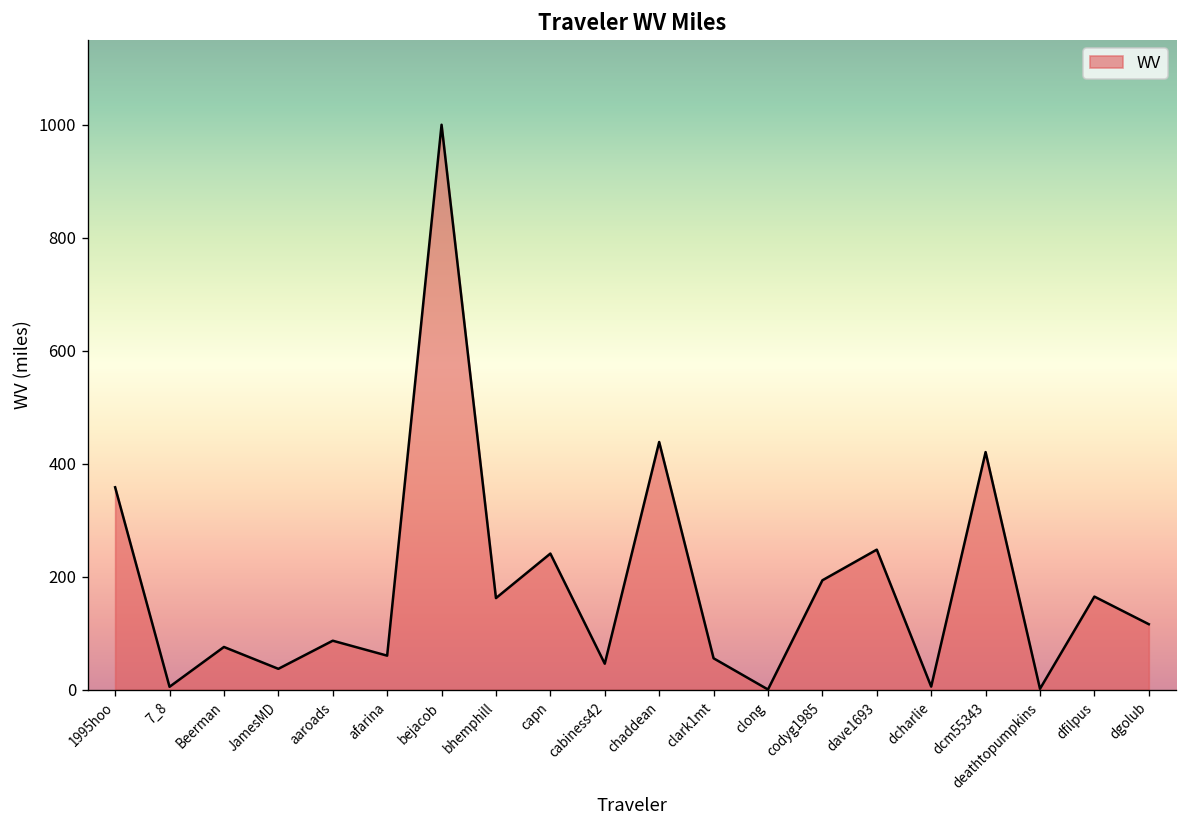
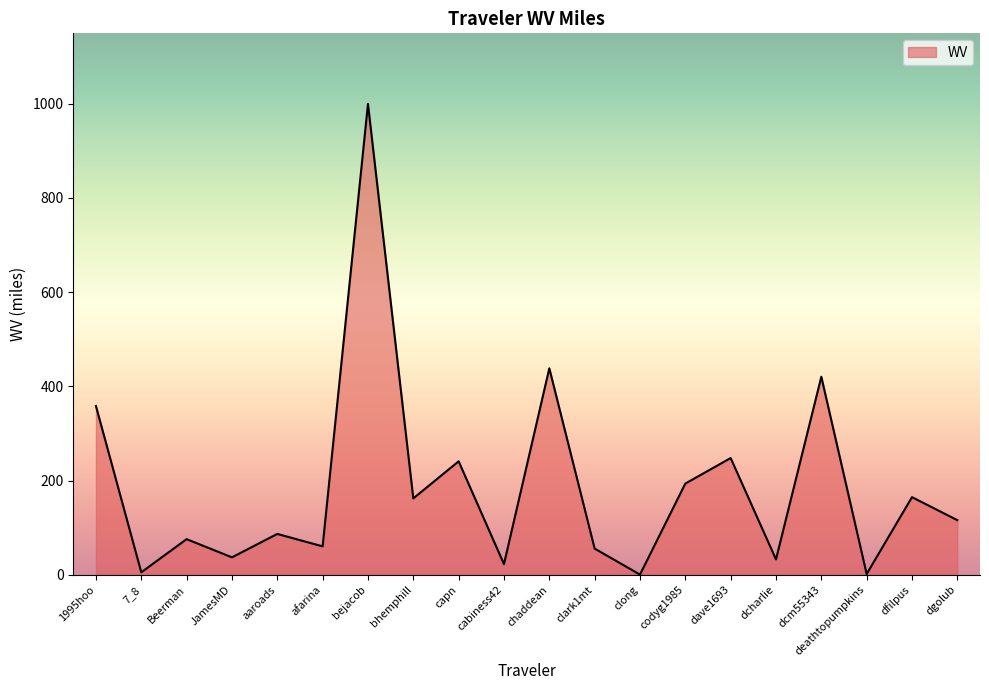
cabiness42: 50 -> 20
dcharlie: 10 -> 30
